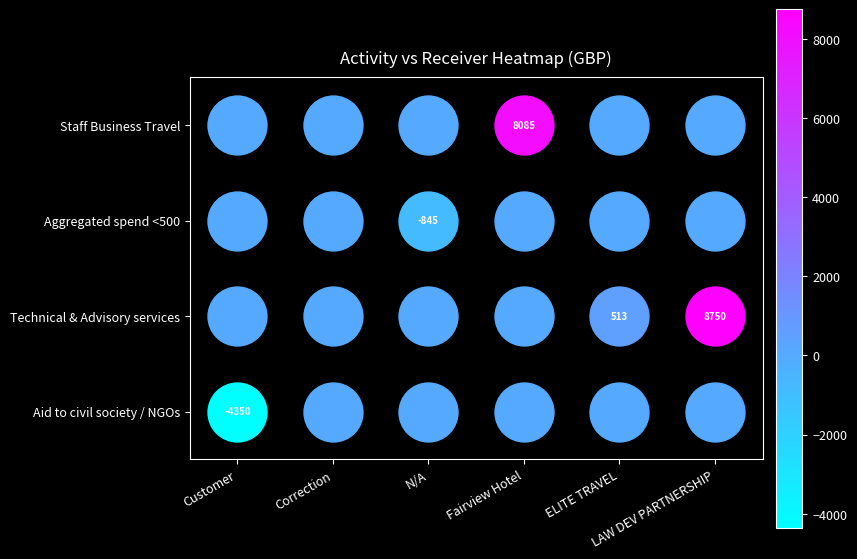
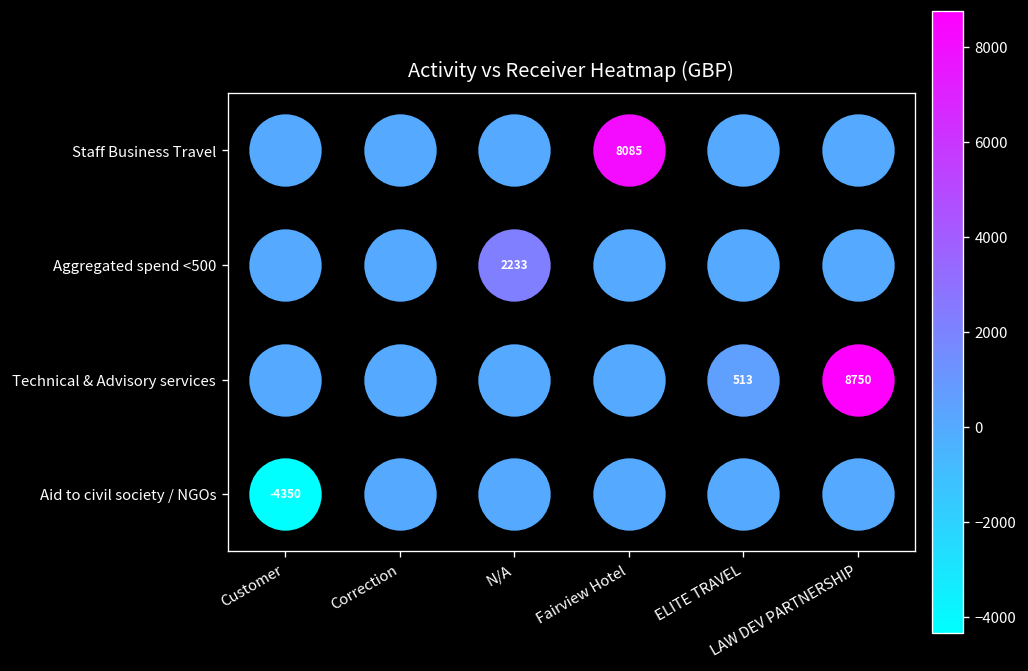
Aggregated spend <500, N/A: -845 -> 2233
